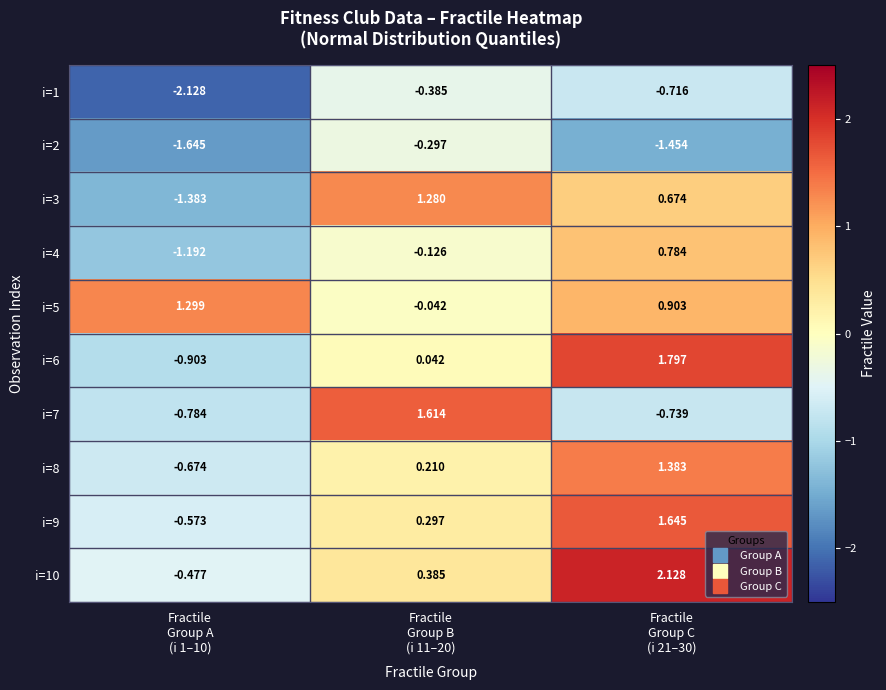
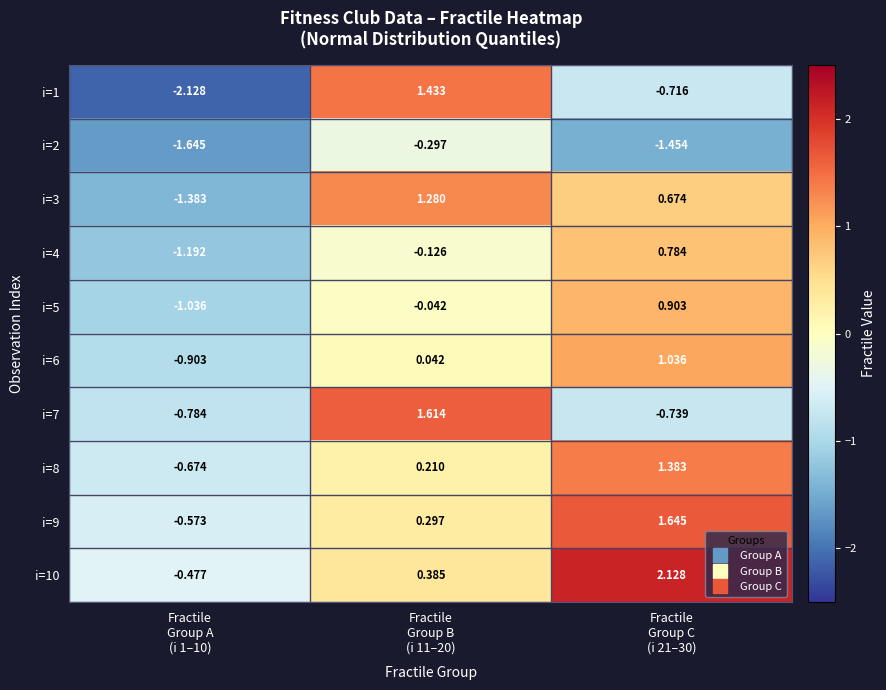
i=1, Fractile Group B (i 11–20): -0.385 -> 1.433
i=5, Fractile Group A (i 1–10): 1.299 -> -1.036
i=6, Fractile Group C (i 21–30): 1.797 -> 1.036
